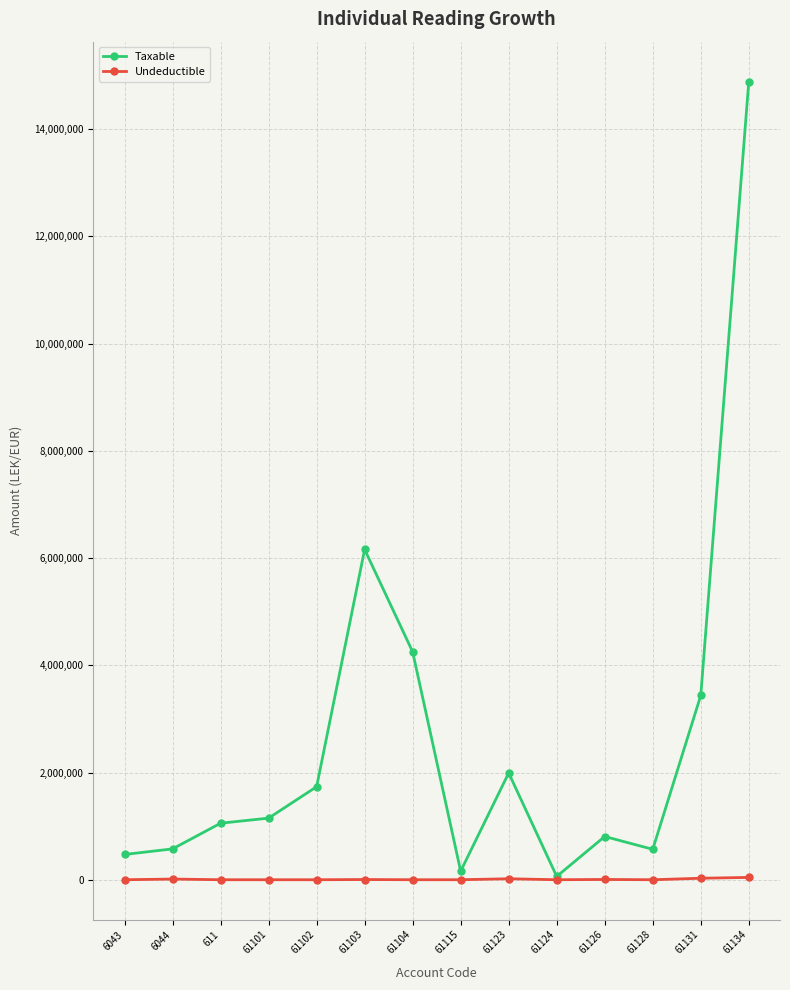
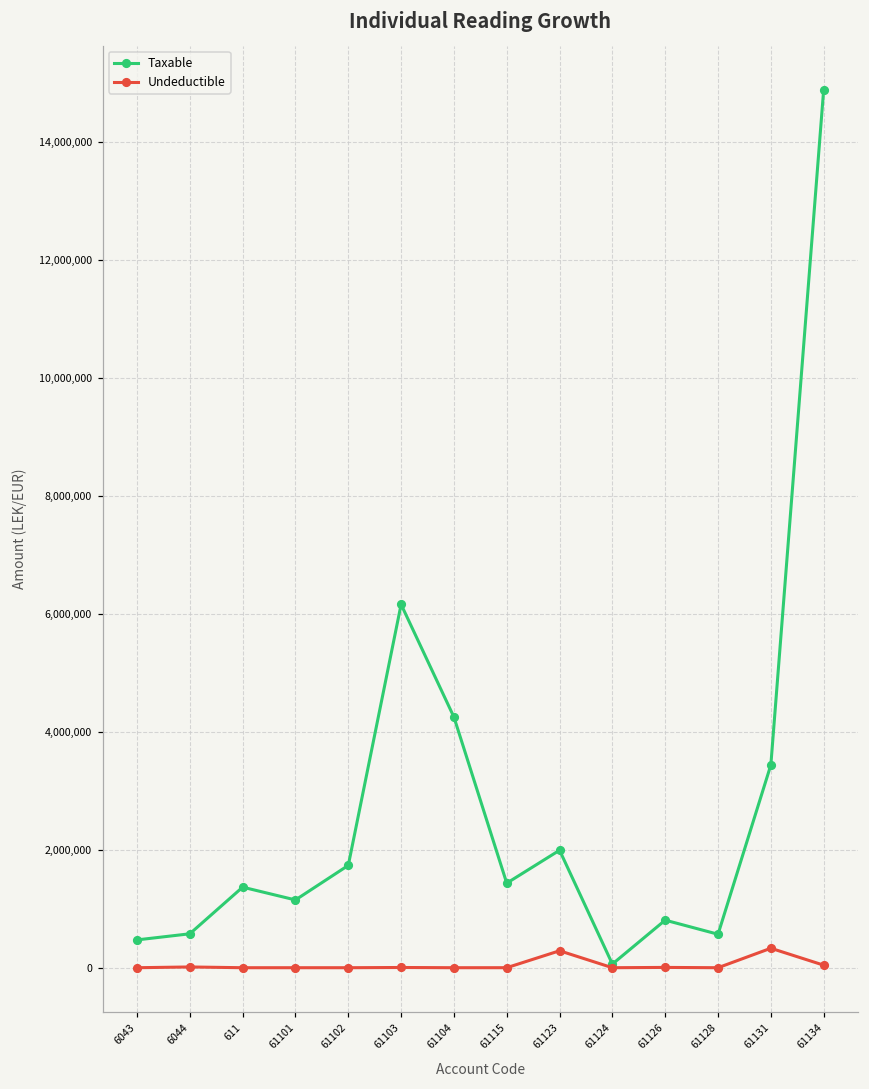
Taxable, 611: 1,100,000 -> 1,400,000
Taxable, 61115: 200,000 -> 1,400,000
Undeductible, 61123: 0 -> 300,000
Undeductible, 61131: 0 -> 300,000
